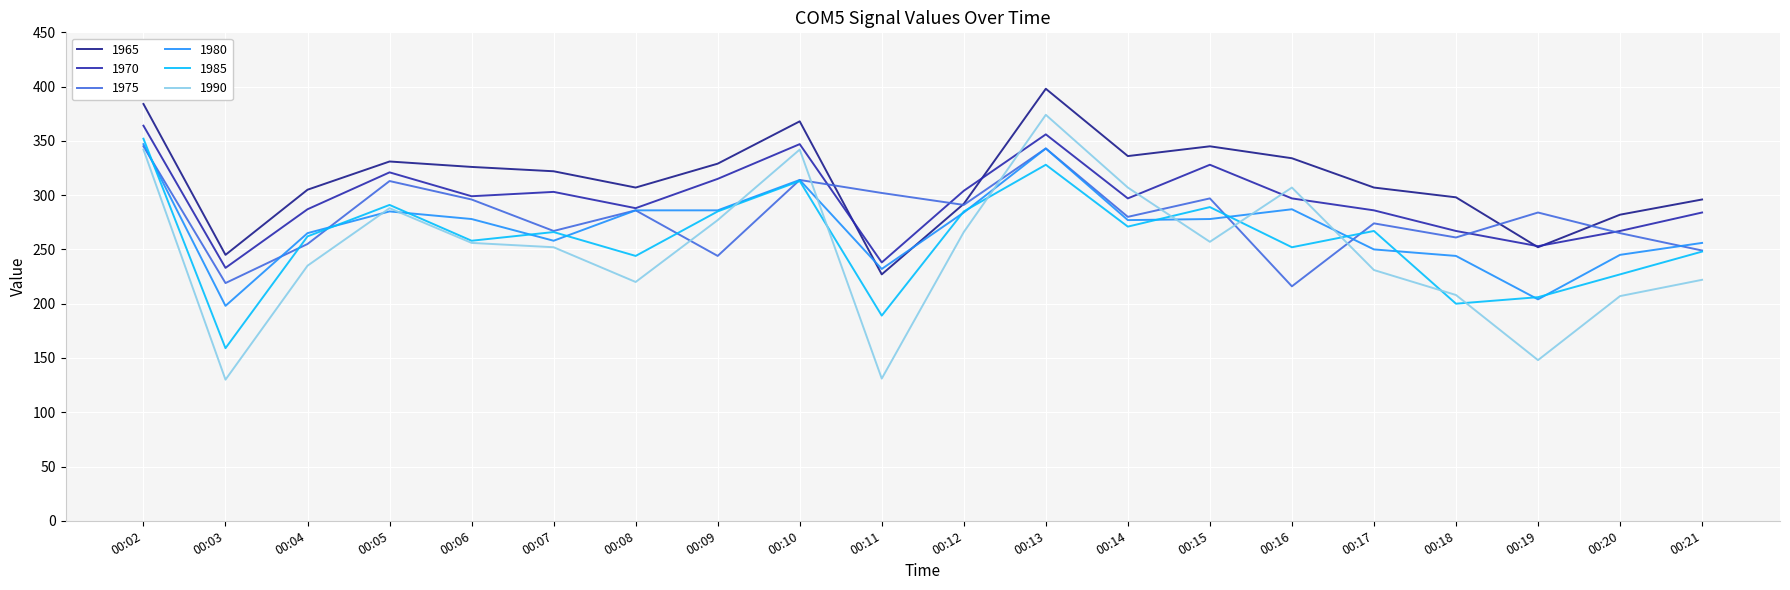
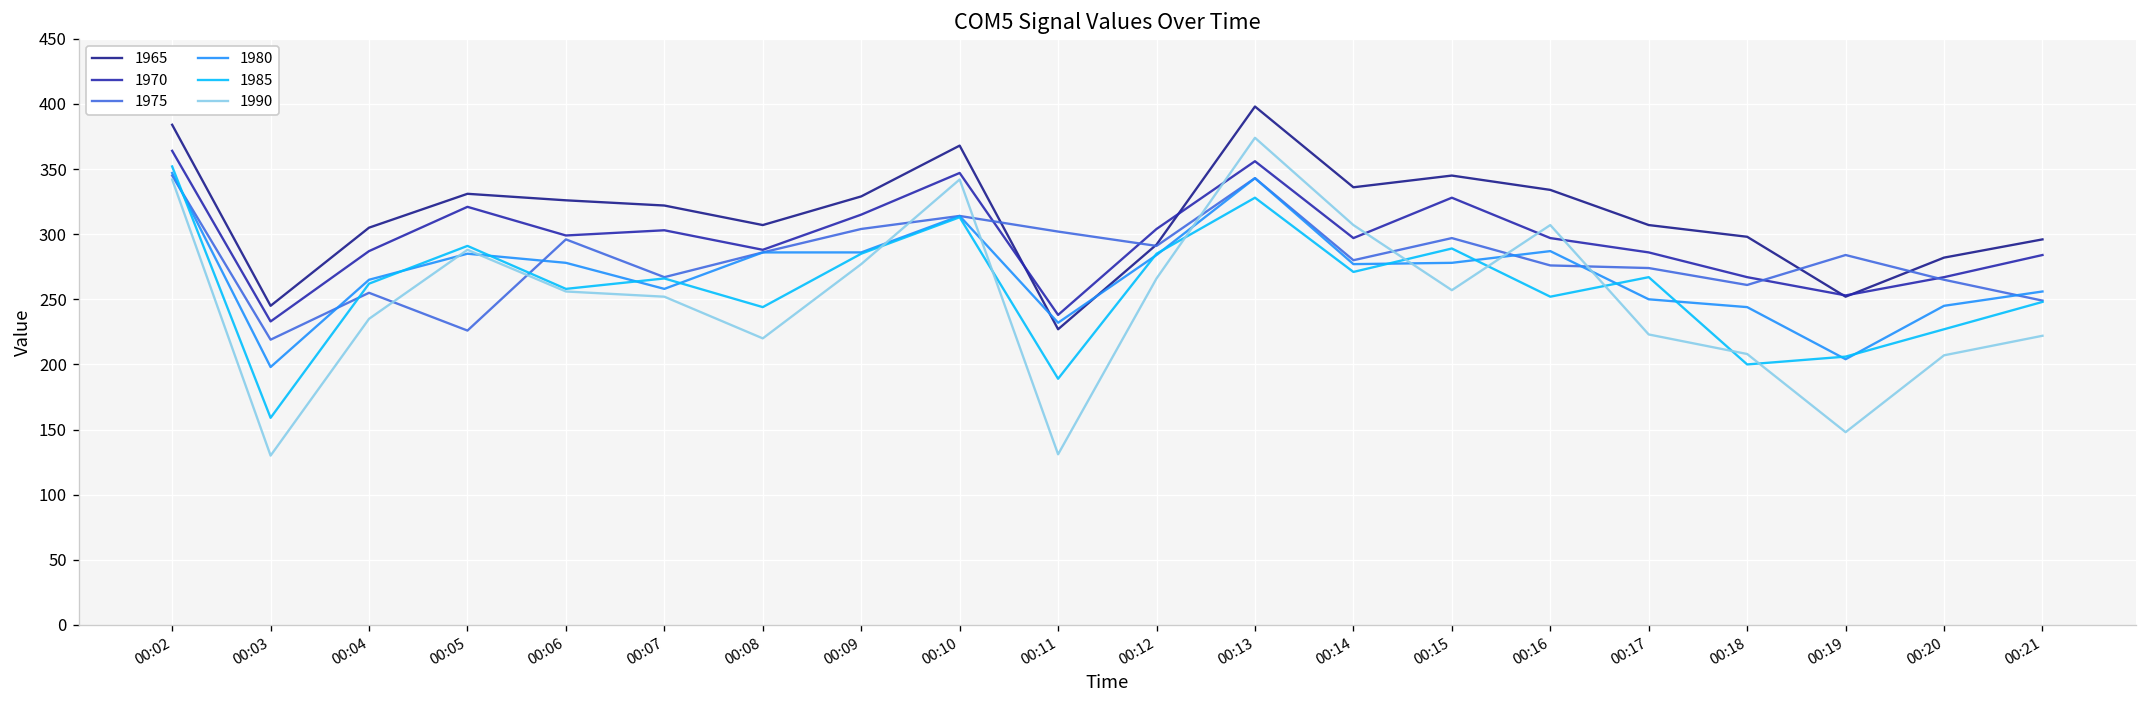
1975, 00:05: 313 -> 226
1975, 00:09: 244 -> 304
1975, 00:16: 216 -> 276
1990, 00:17: 231 -> 223
